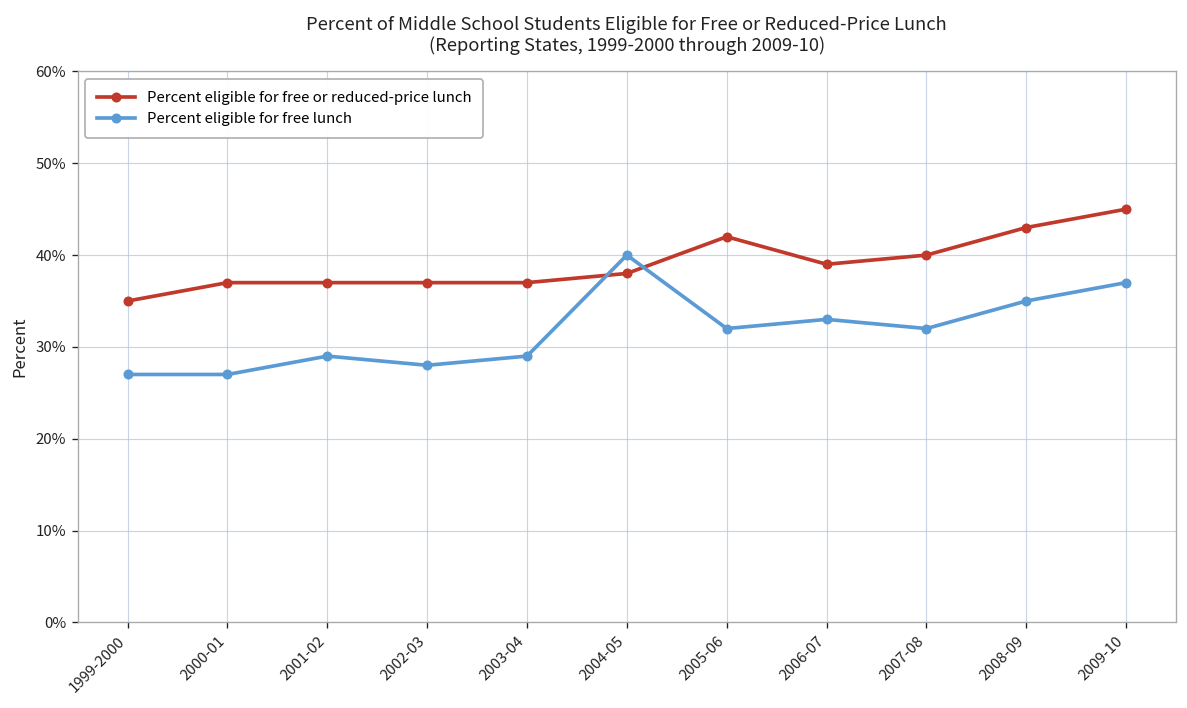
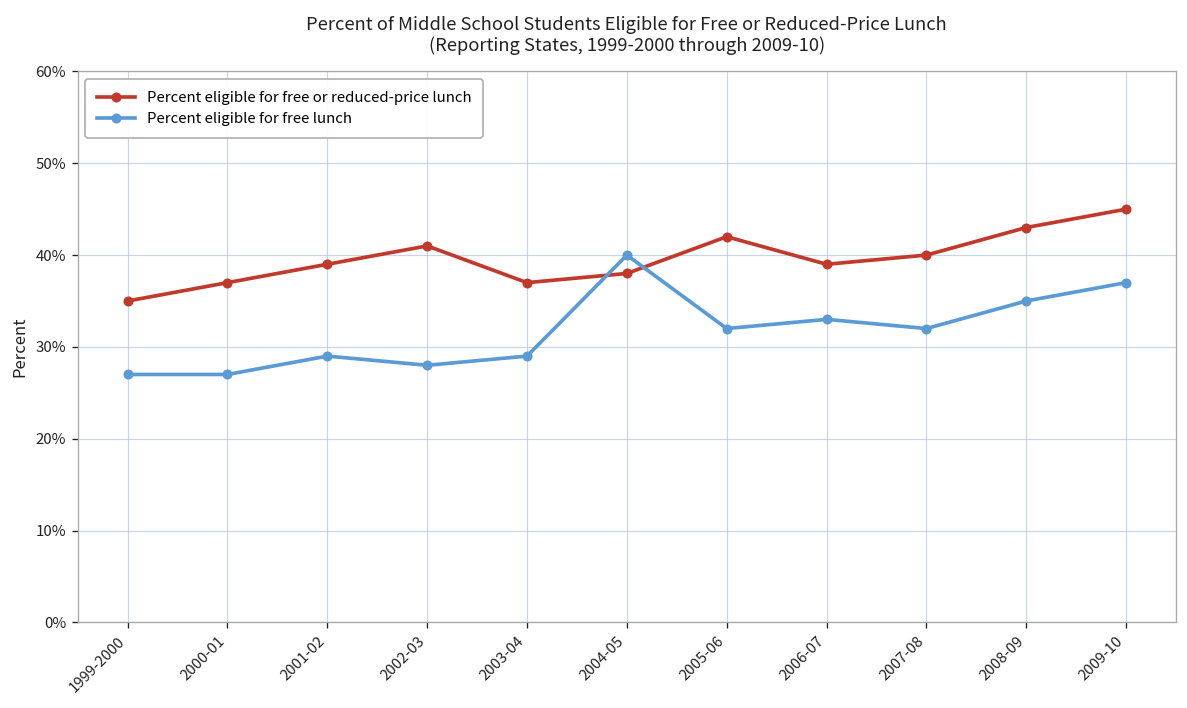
Percent eligible for free or reduced-price lunch, 2001-02: 37% -> 39%
Percent eligible for free or reduced-price lunch, 2002-03: 37% -> 41%
